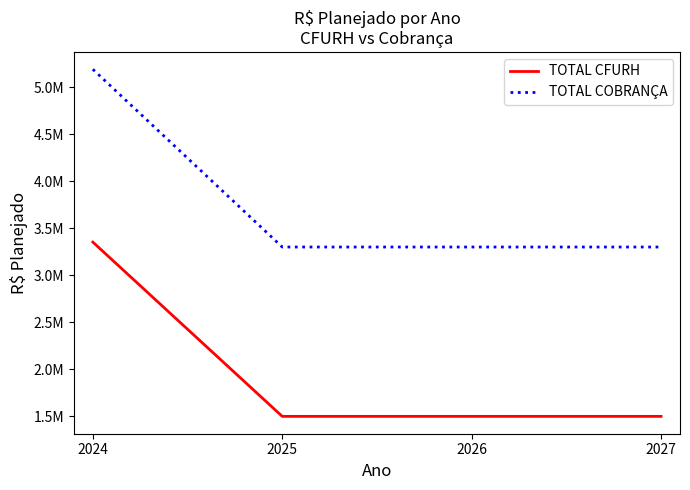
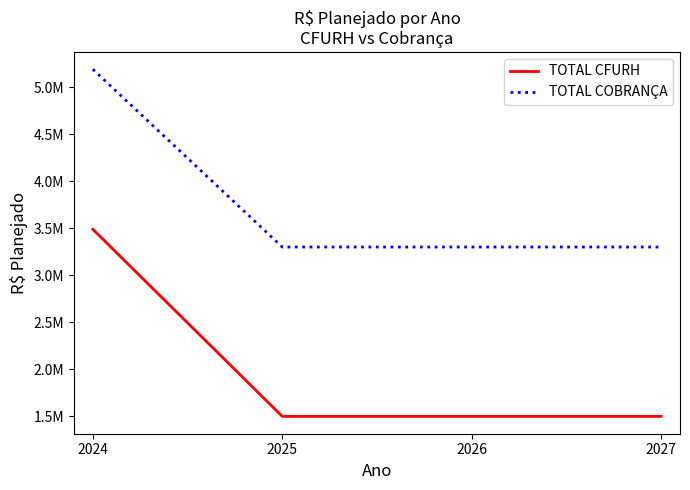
TOTAL CFURH, 2024: 3400000 -> 3500000
